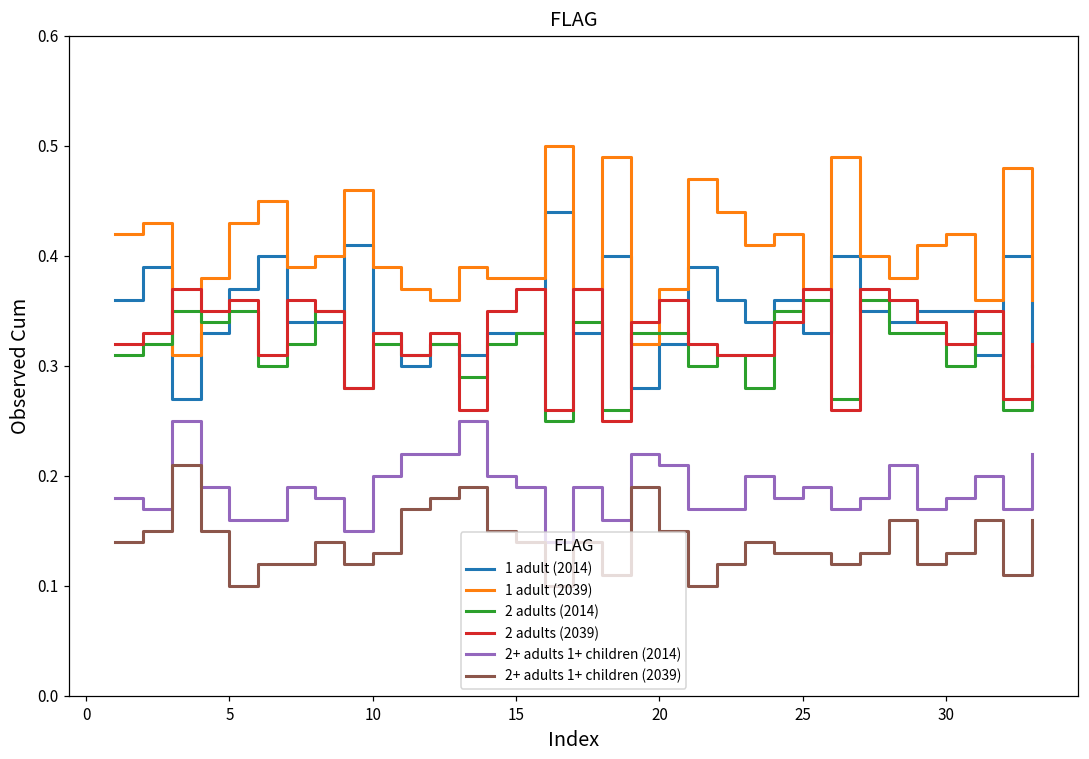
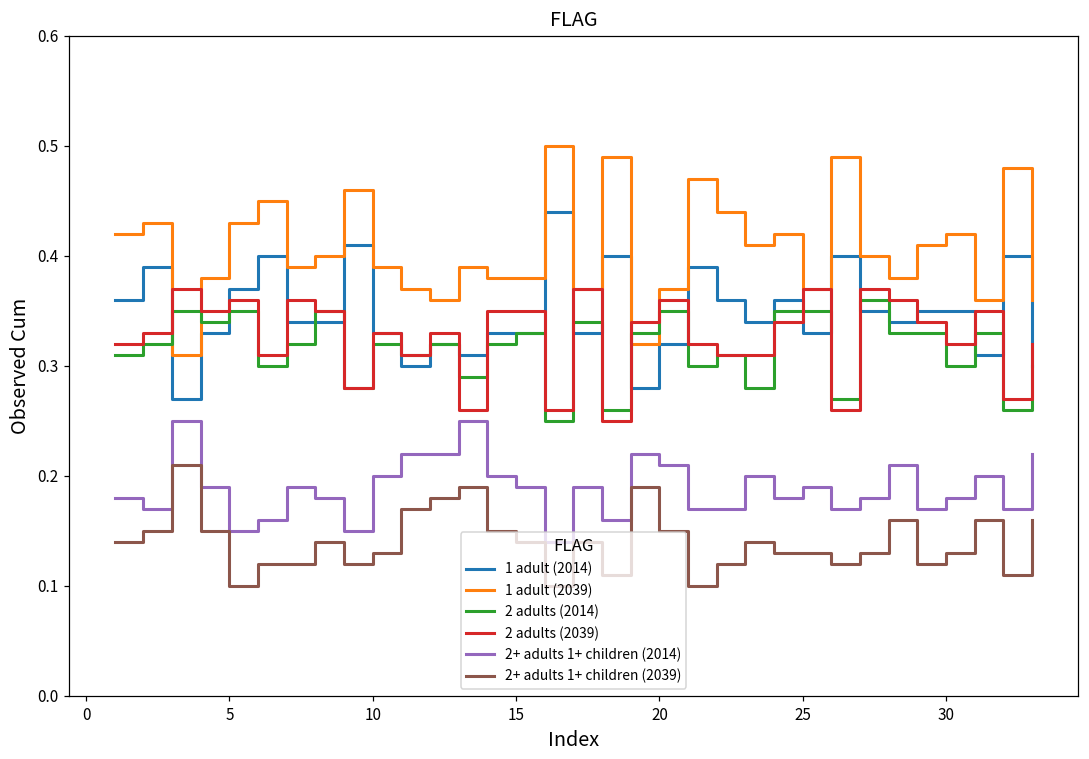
2+ adults 1+ children (2014), 5: 0.16 -> 0.15
2 adults (2039), 15: 0.37 -> 0.35
2 adults (2014), 20: 0.33 -> 0.35
2 adults (2014), 25: 0.36 -> 0.35
